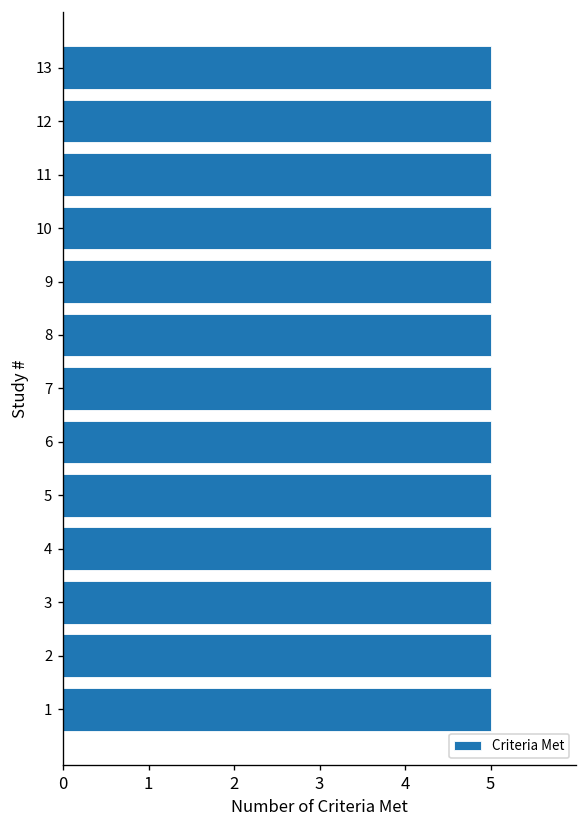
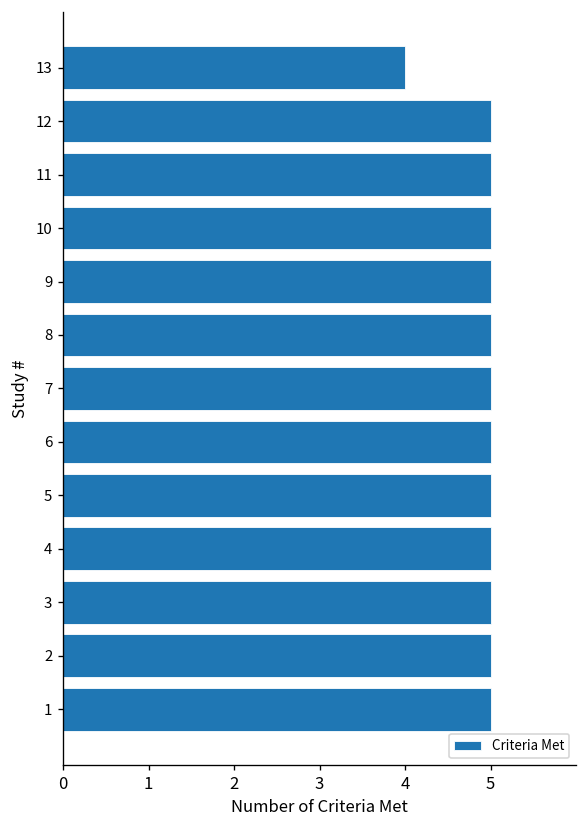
13: 5 -> 4
